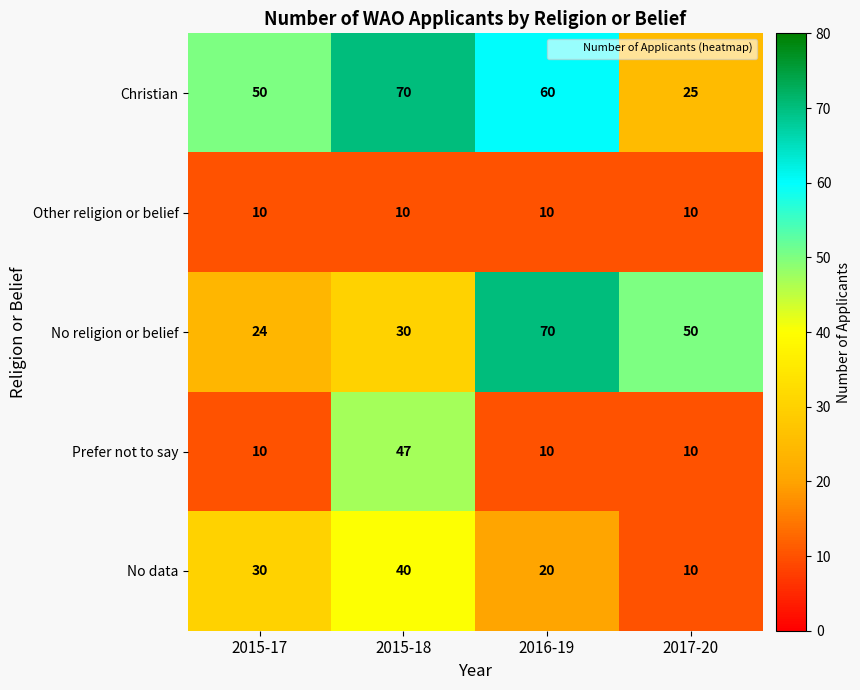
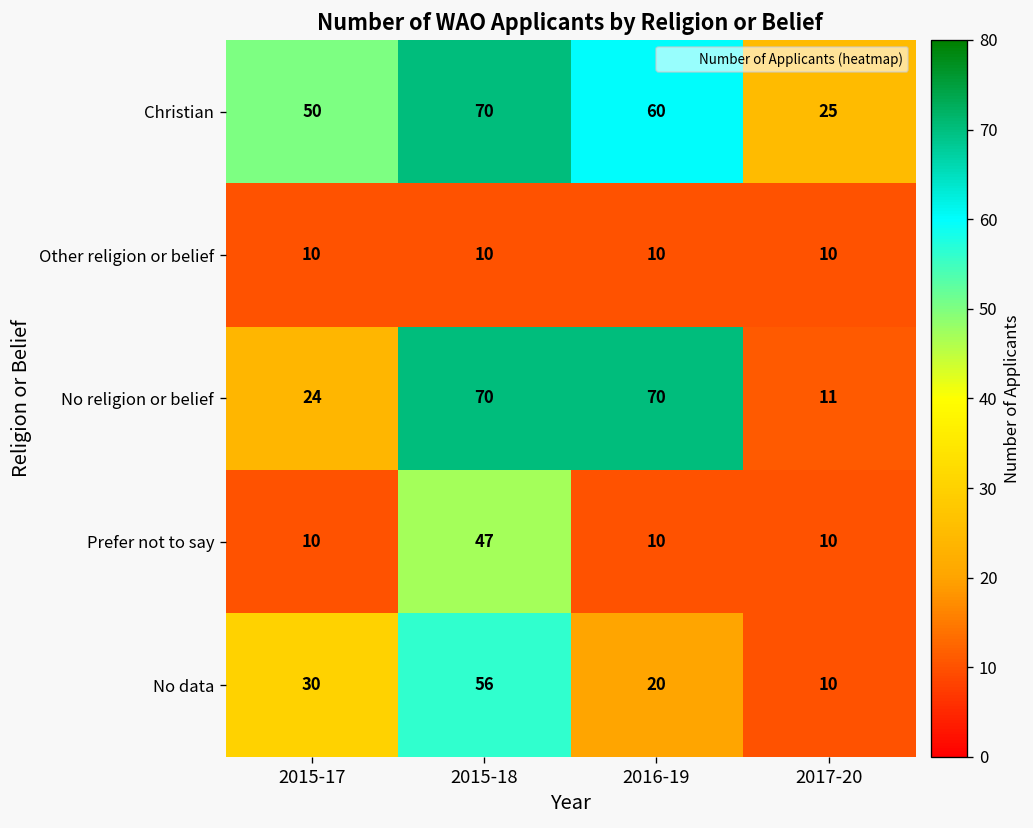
No religion or belief, 2015-18: 30 -> 70
No religion or belief, 2017-20: 50 -> 11
No data, 2015-18: 40 -> 56
